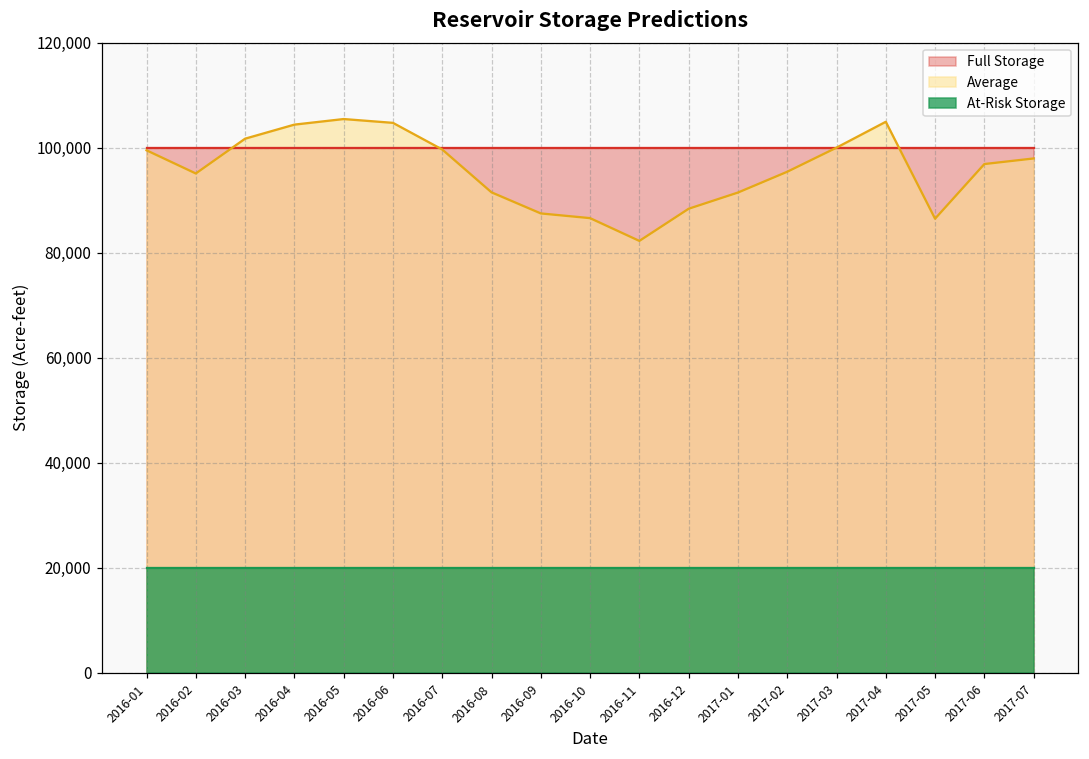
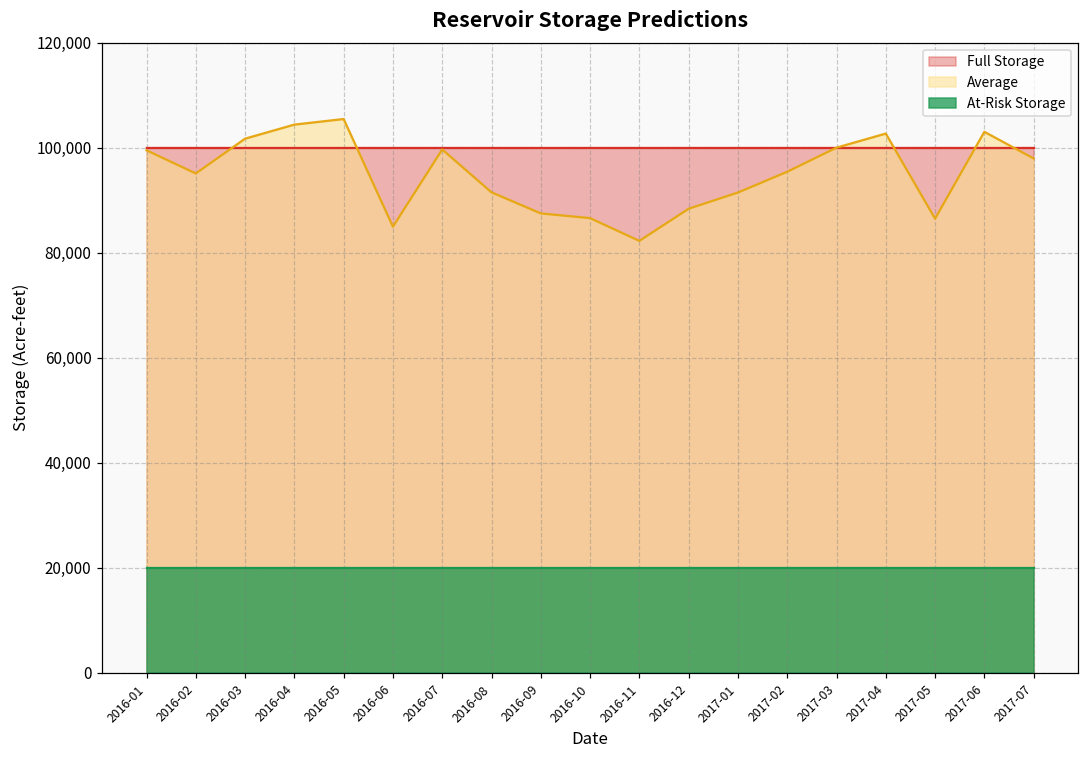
Average, 2016-06: 105,000 -> 85,000
Average, 2017-04: 105,000 -> 103,000
Average, 2017-06: 97,000 -> 103,000
